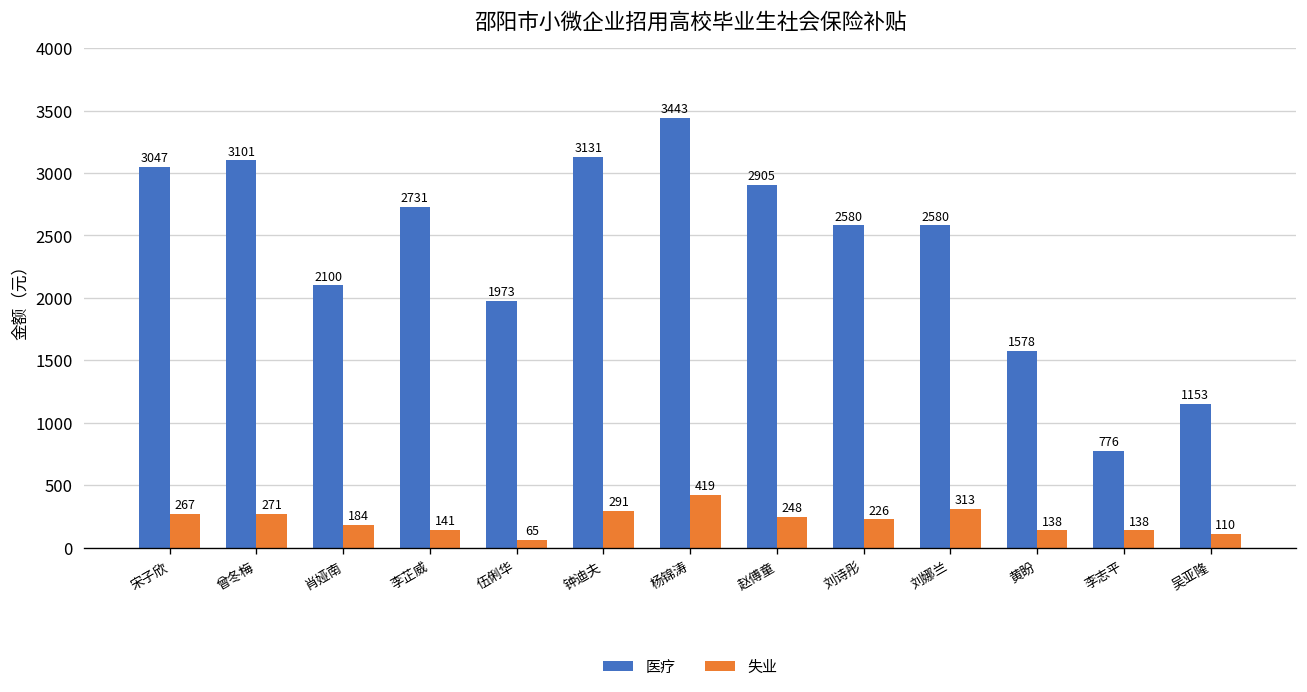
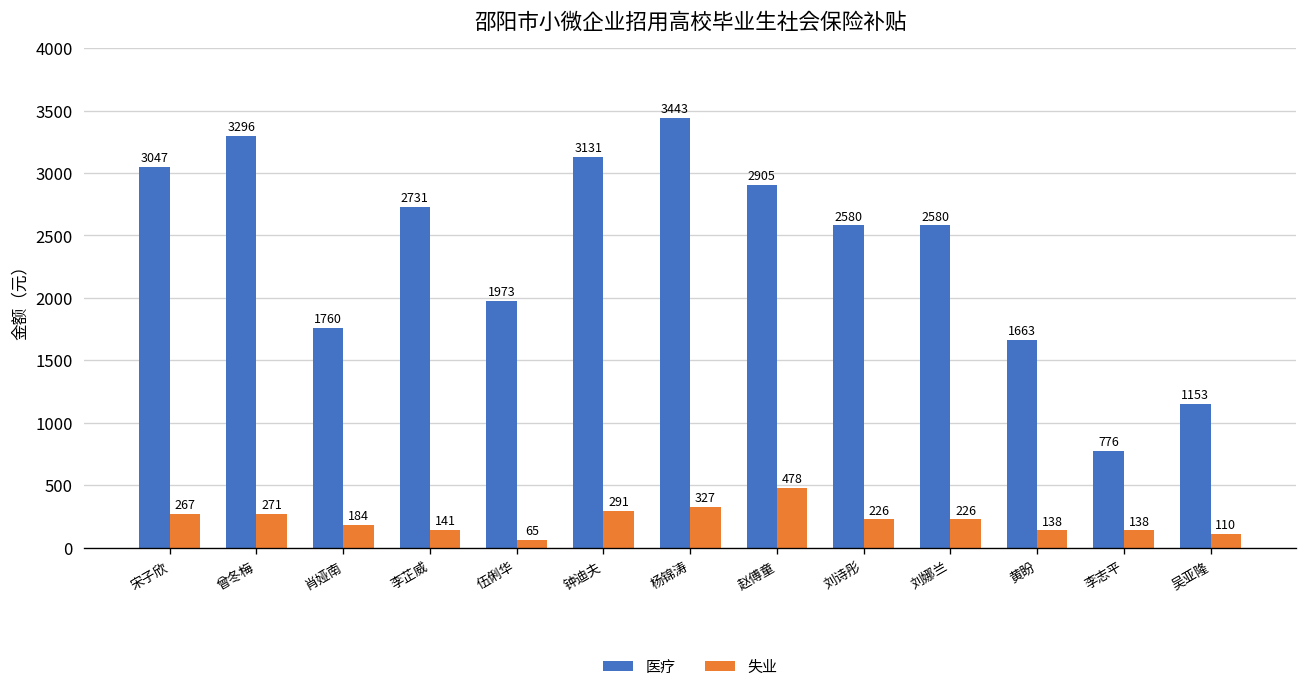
医疗, 曾冬梅: 3101 -> 3296
医疗, 肖娅南: 2100 -> 1760
失业, 杨锦涛: 419 -> 327
失业, 赵傅童: 248 -> 478
失业, 刘娜兰: 313 -> 226
医疗, 黄盼: 1578 -> 1663
